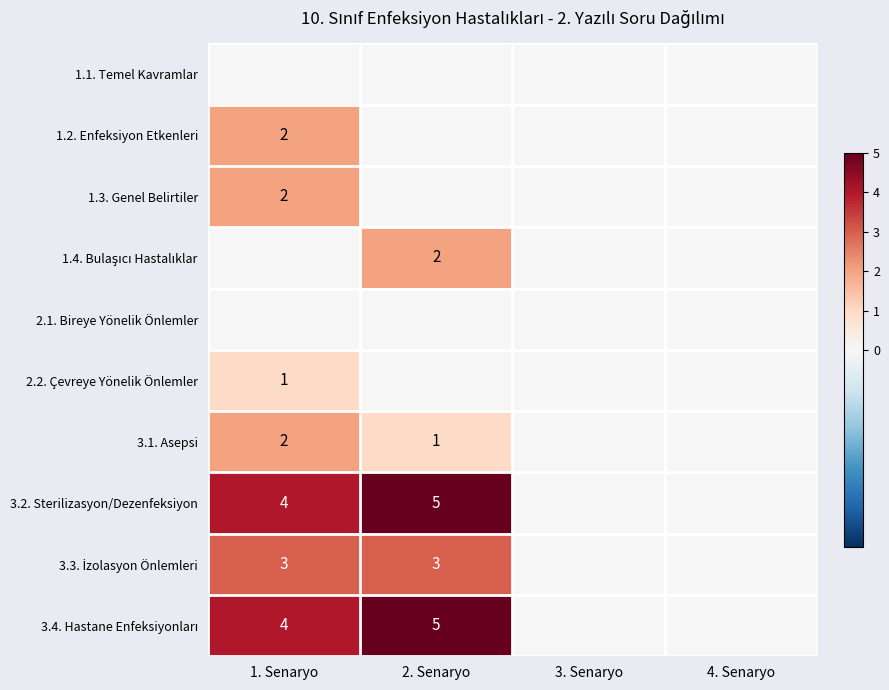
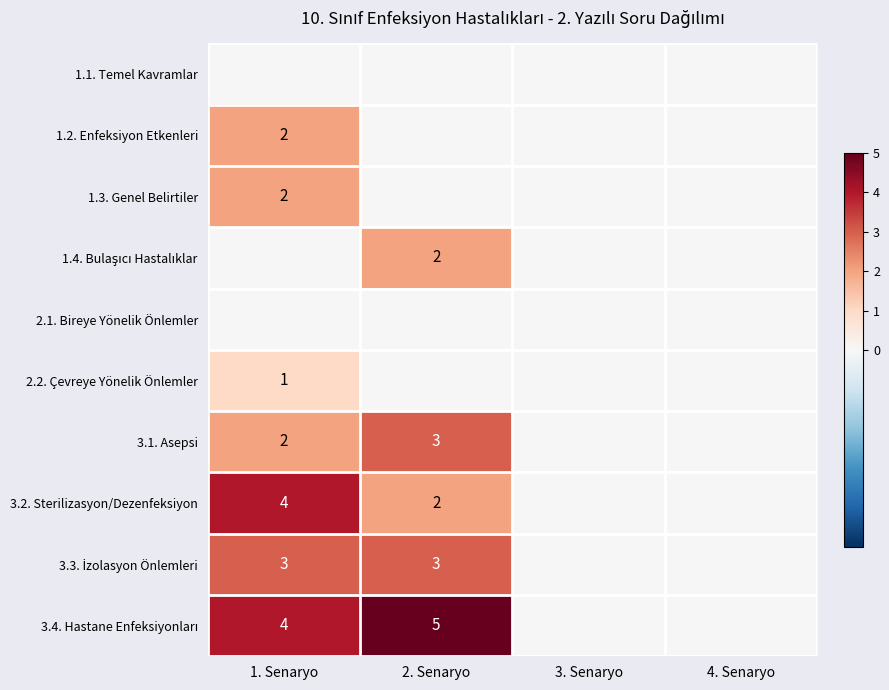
3.1. Asepsi, 2. Senaryo: 1 -> 3
3.2. Sterilizasyon/Dezenfeksiyon, 2. Senaryo: 5 -> 2
